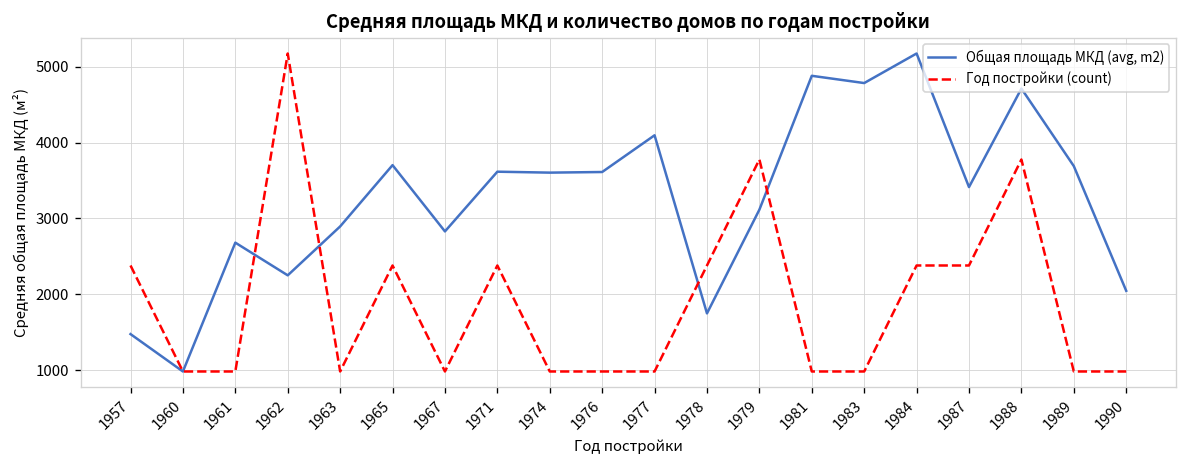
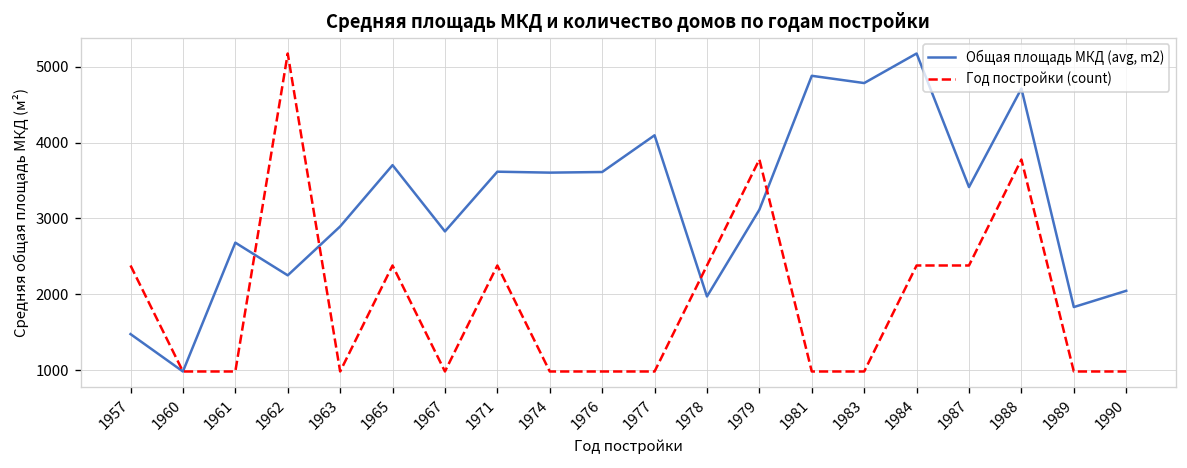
Общая площадь МКД (avg, m2), 1978: 1700 -> 2000
Общая площадь МКД (avg, m2), 1989: 3700 -> 1800
